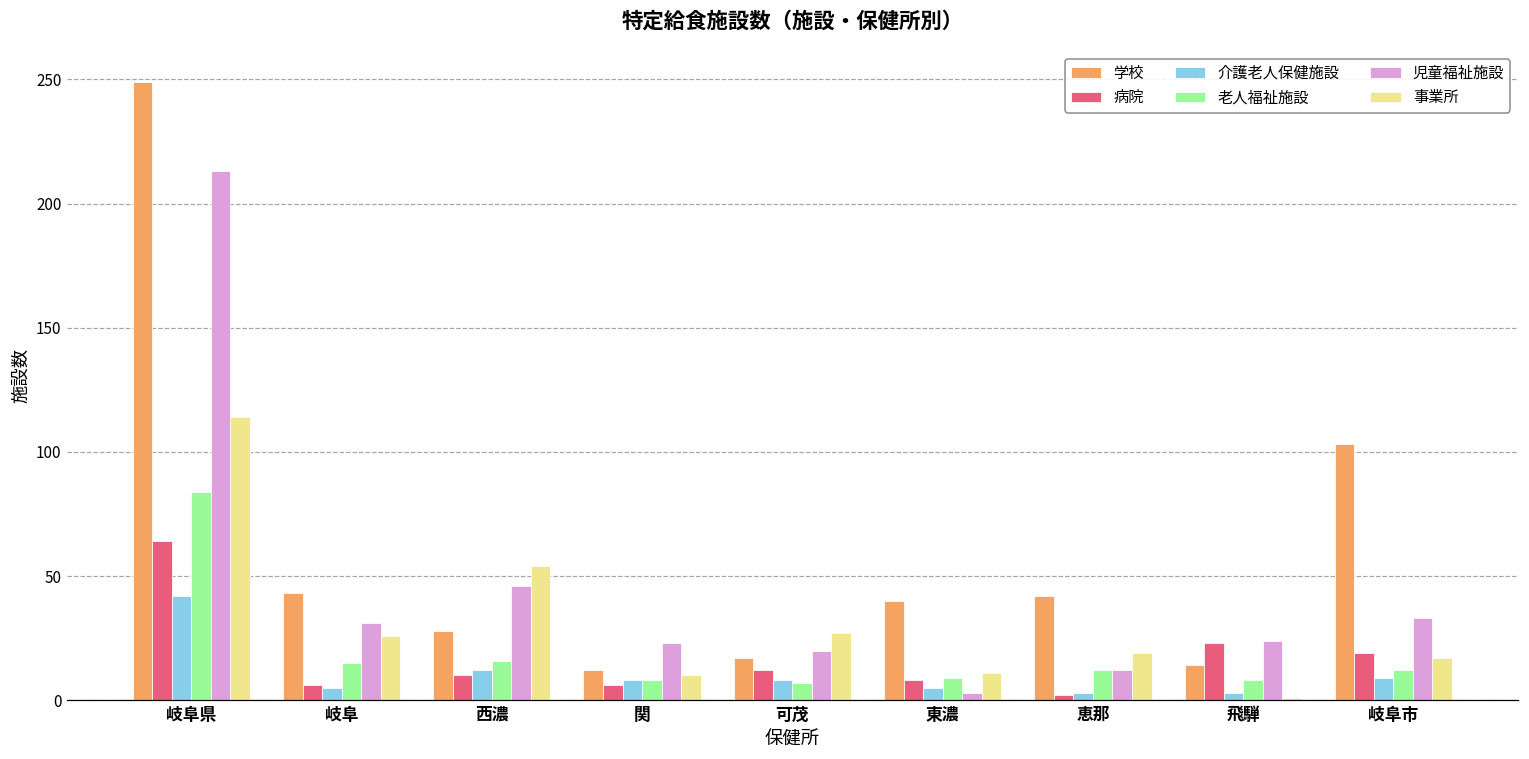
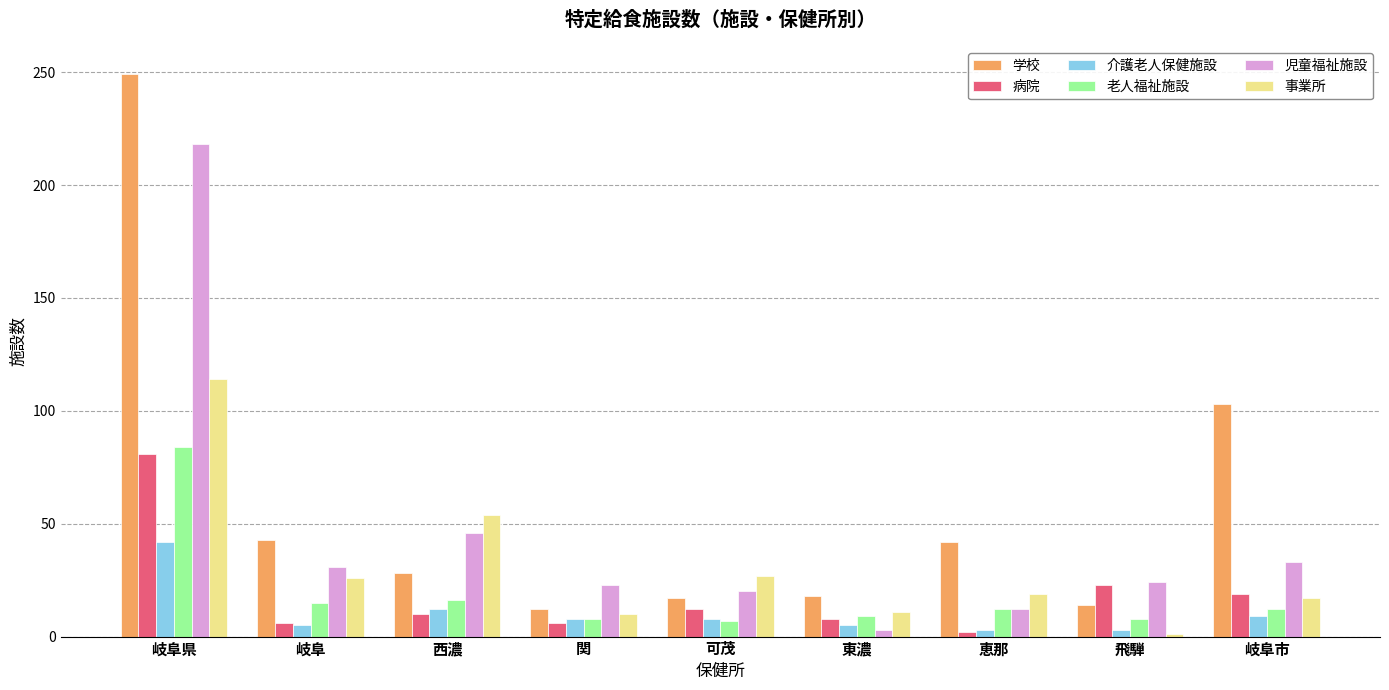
病院, 岐阜県: 64 -> 81
児童福祉施設, 岐阜県: 213 -> 218
学校, 東濃: 40 -> 18
